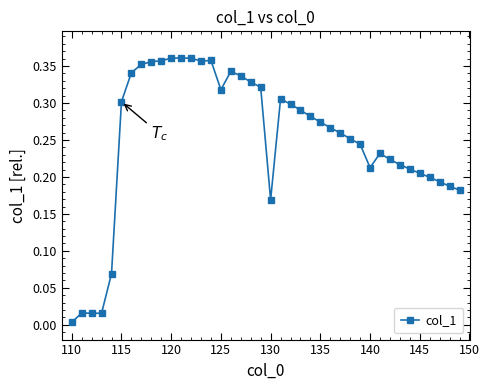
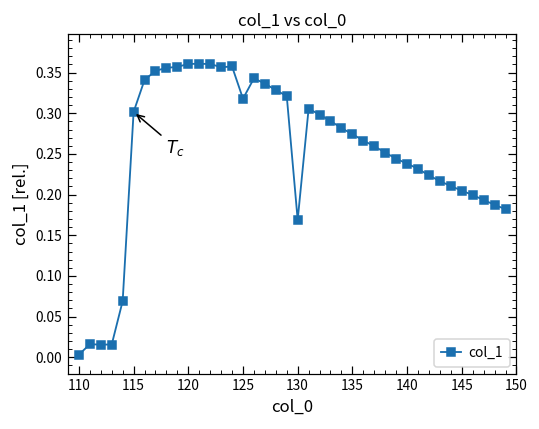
140: 0.21 -> 0.24
